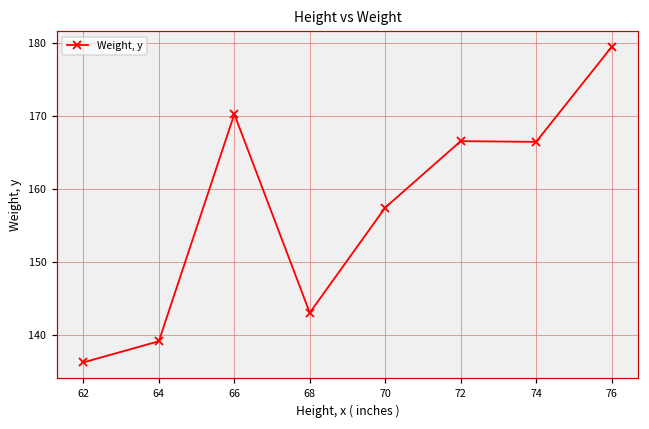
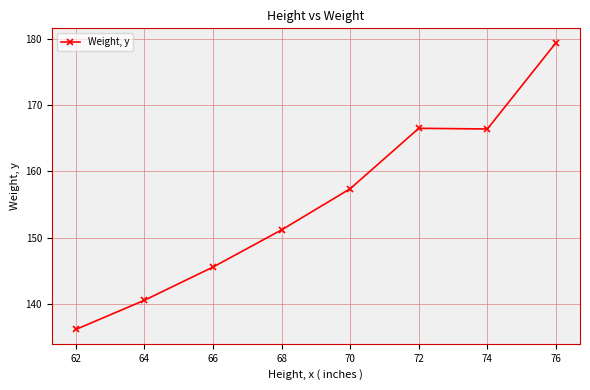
64: 139 -> 141
66: 170 -> 146
68: 143 -> 151
